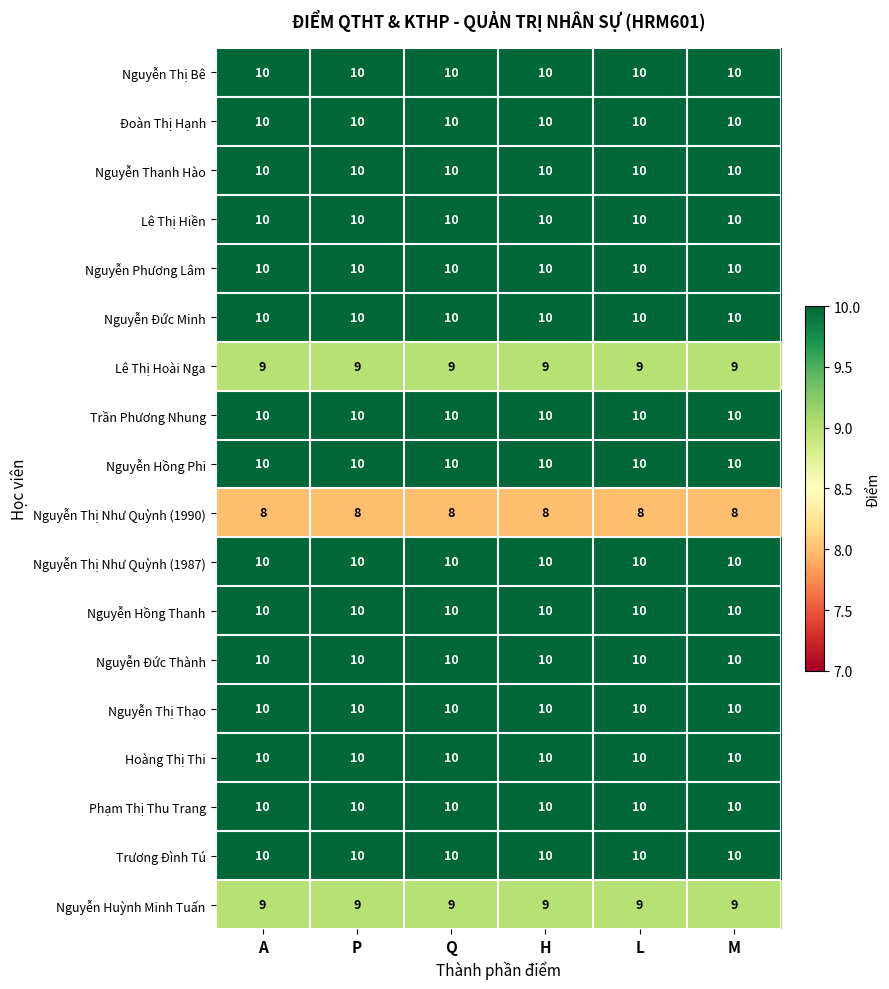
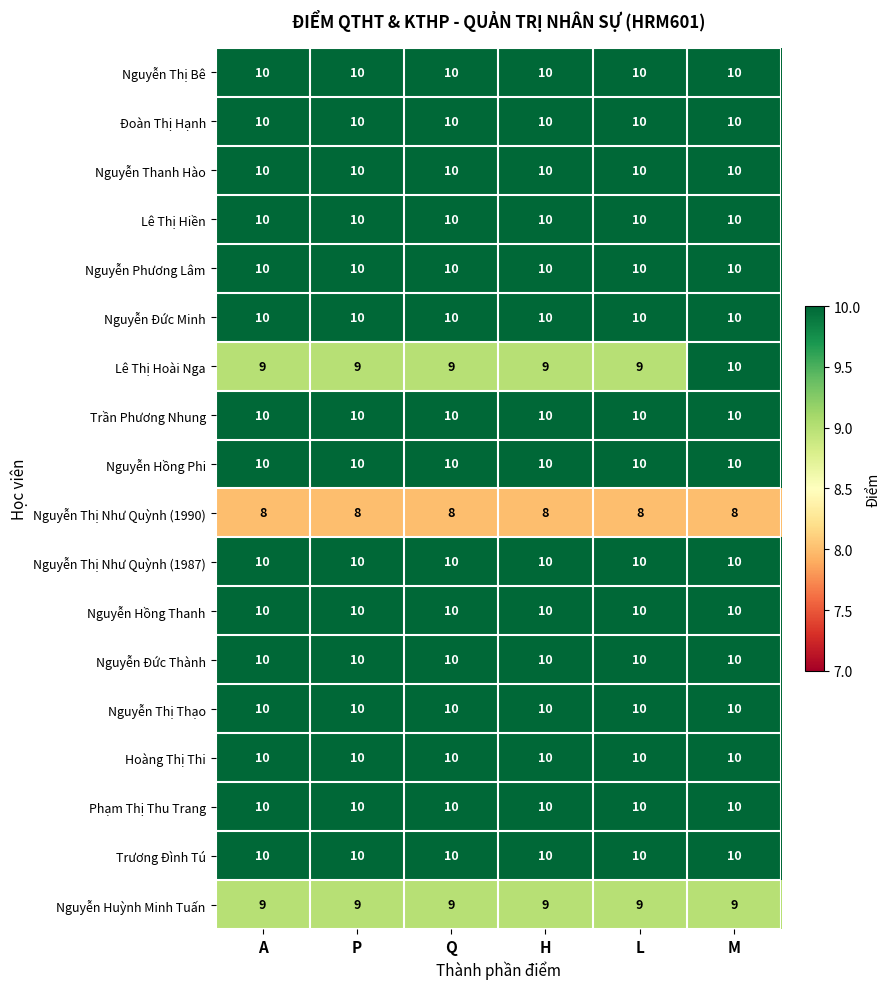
Lê Thị Hoài Nga, M: 9 -> 10
